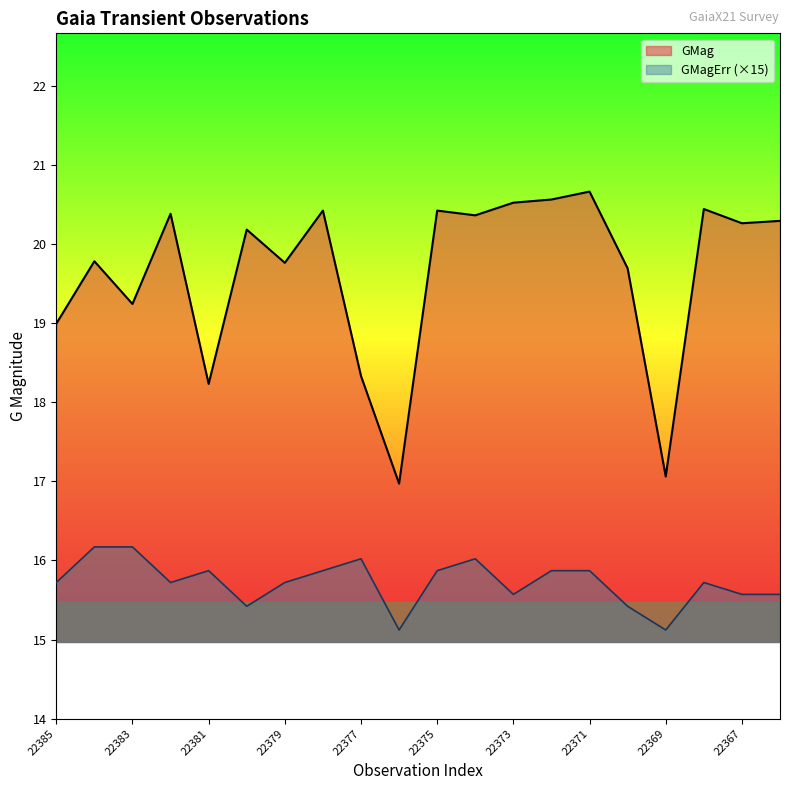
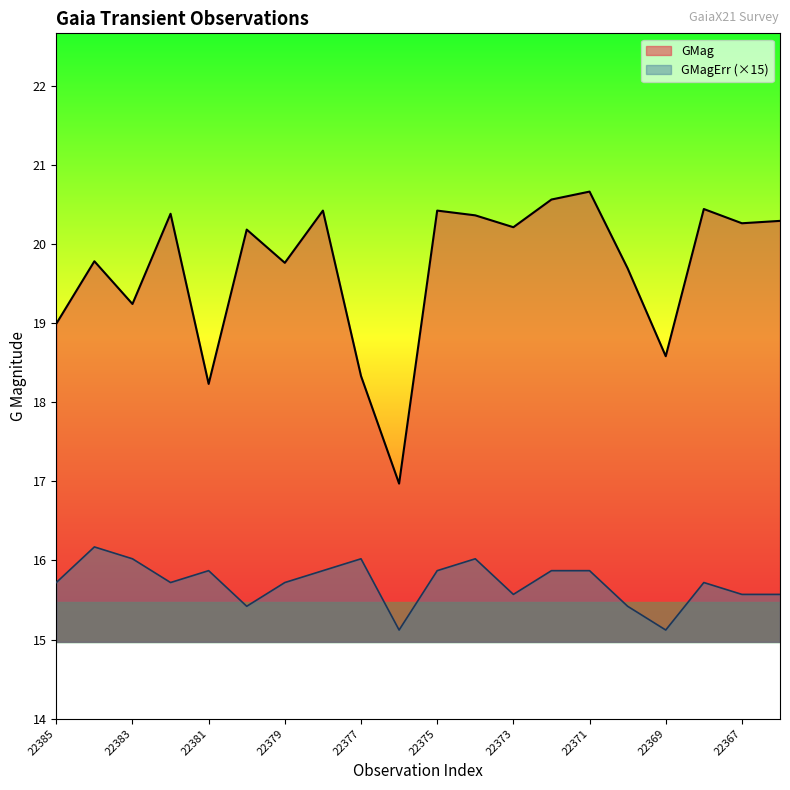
GMagErr (×15), 22383: 16.2 -> 16.0
GMag, 22373: 20.5 -> 20.2
GMag, 22369: 17.1 -> 18.6
